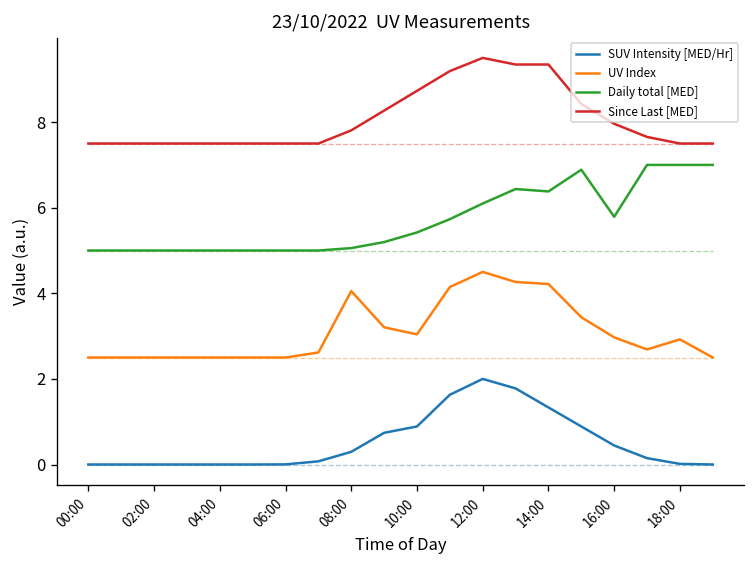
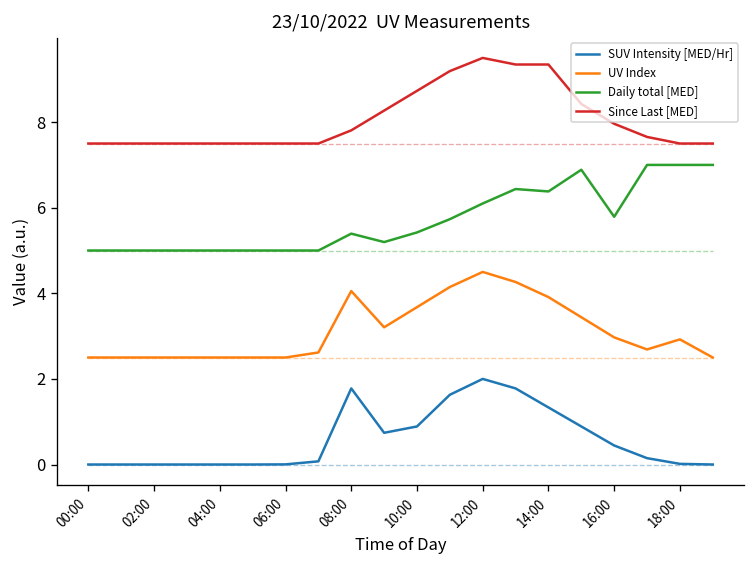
SUV Intensity [MED/Hr], 08:00: 0.3 -> 1.8
Daily total [MED], 08:00: 5.1 -> 5.4
UV Index, 10:00: 3.0 -> 3.7
UV Index, 14:00: 4.2 -> 3.9
